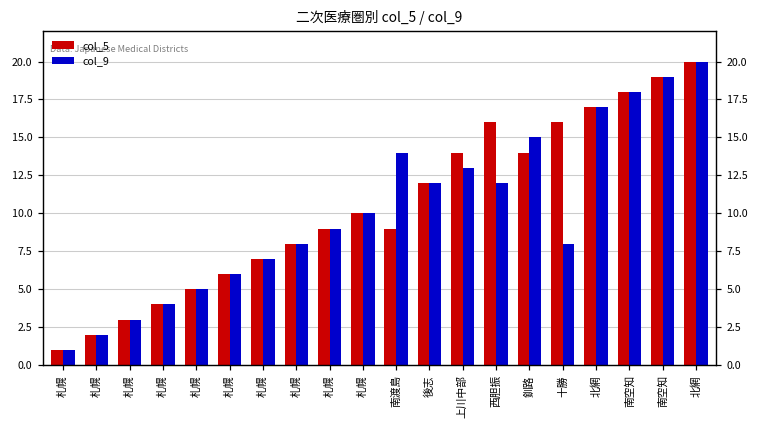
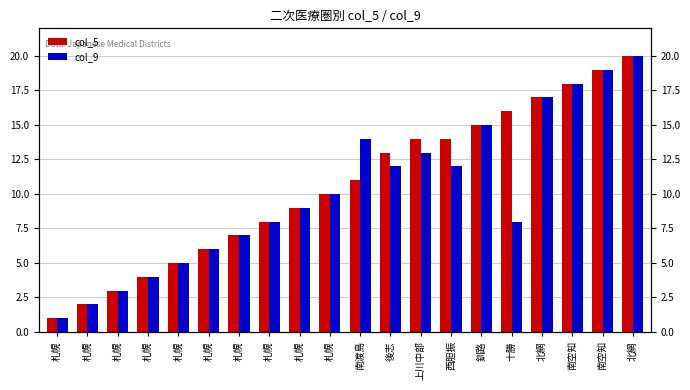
col_5, 南渡島: 9 -> 11
col_5, 後志: 12 -> 13
col_5, 西胆振: 16 -> 14
col_5, 釧路: 14 -> 15
